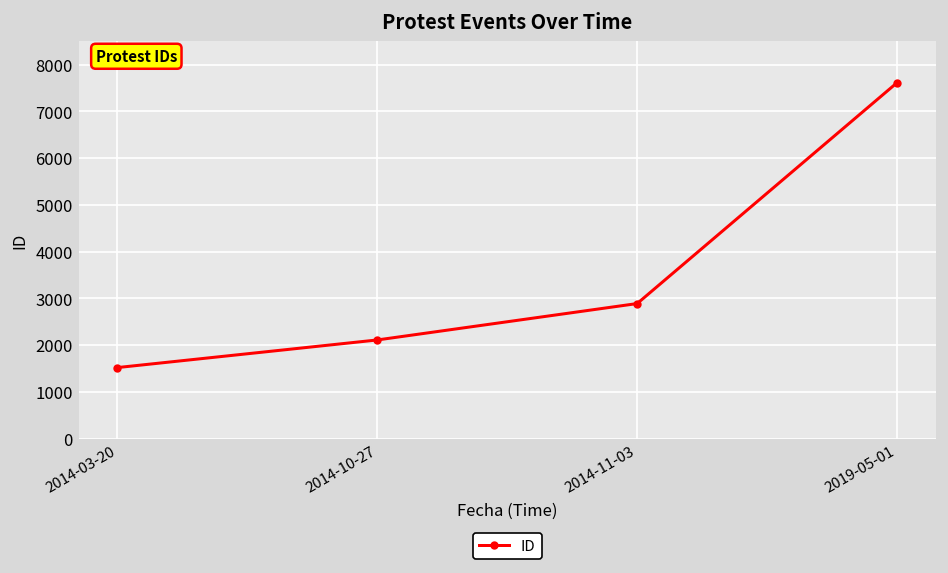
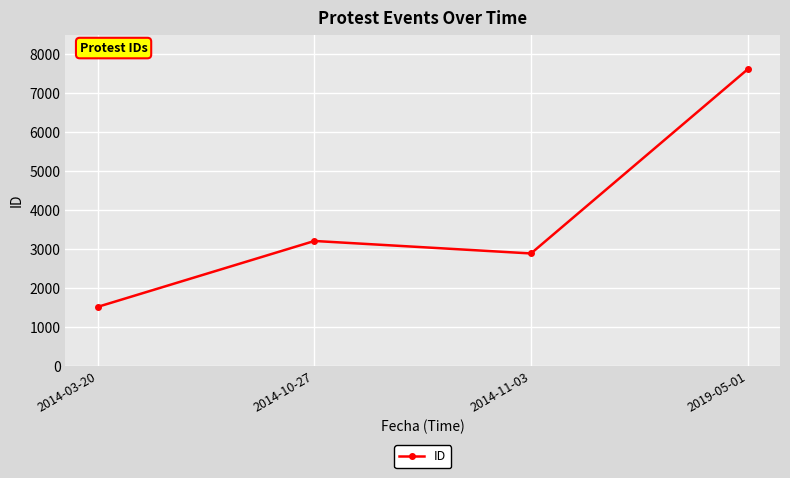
2014-10-27: 2100 -> 3200
